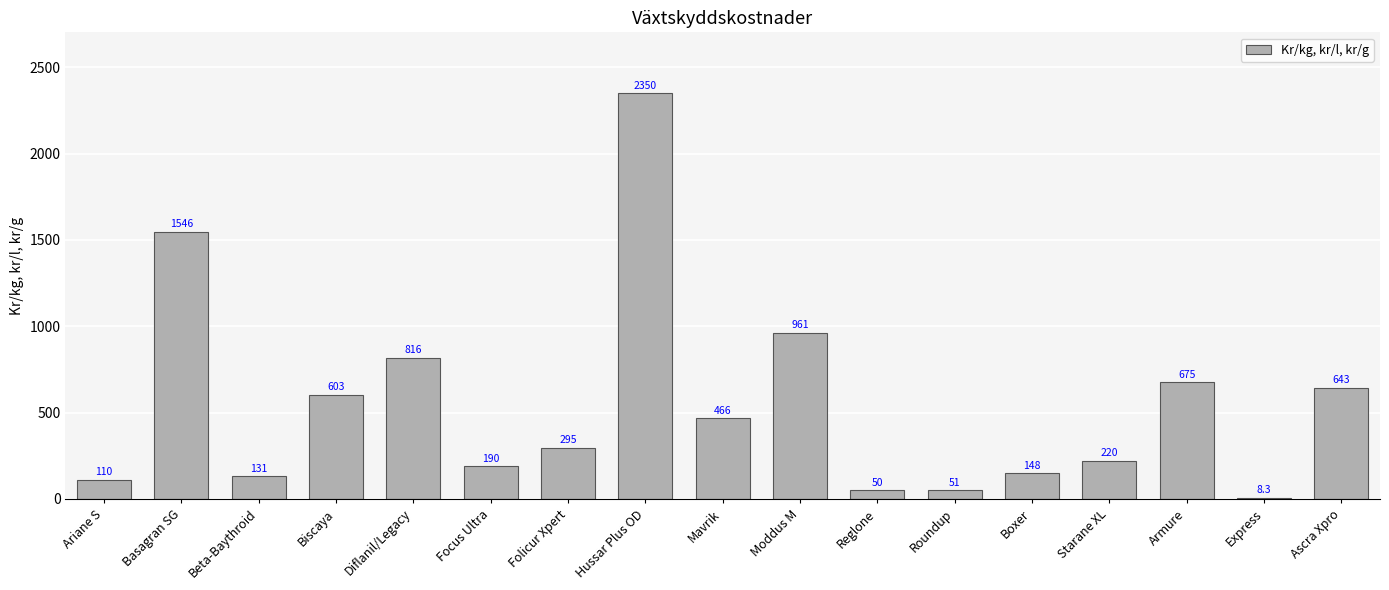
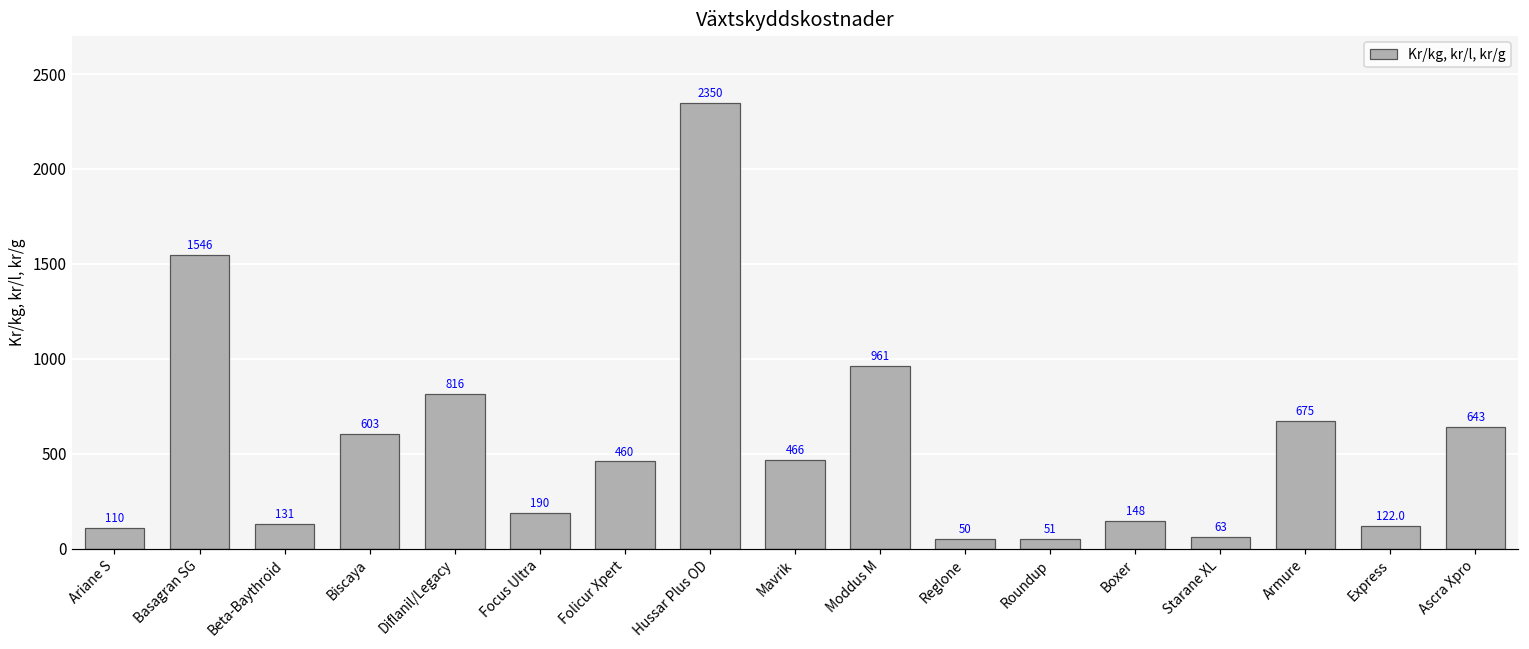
Folicur Xpert: 295 -> 460
Starane XL: 220 -> 63
Express: 8.3 -> 122.0
